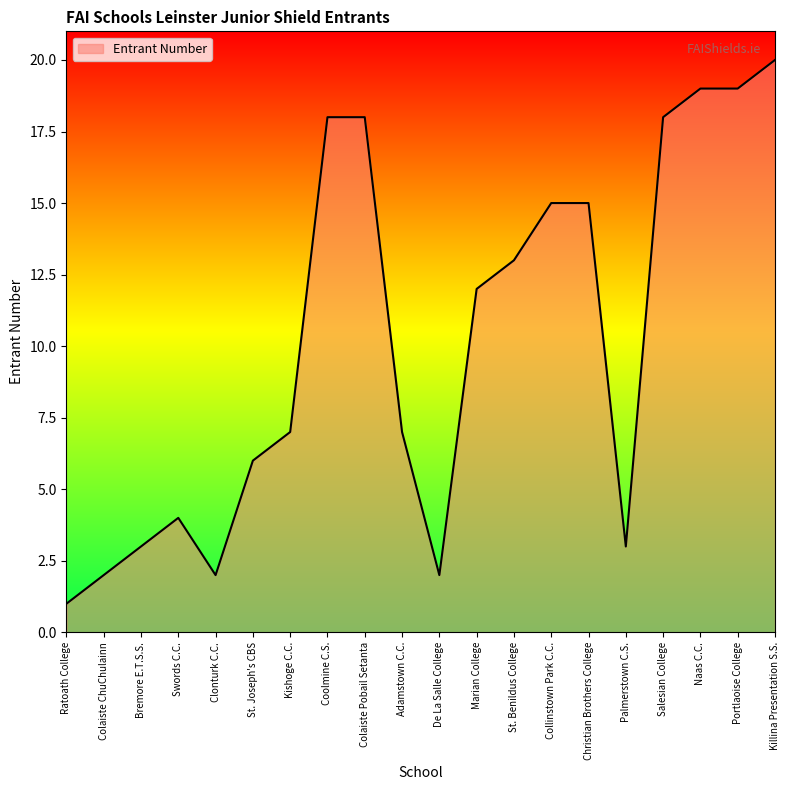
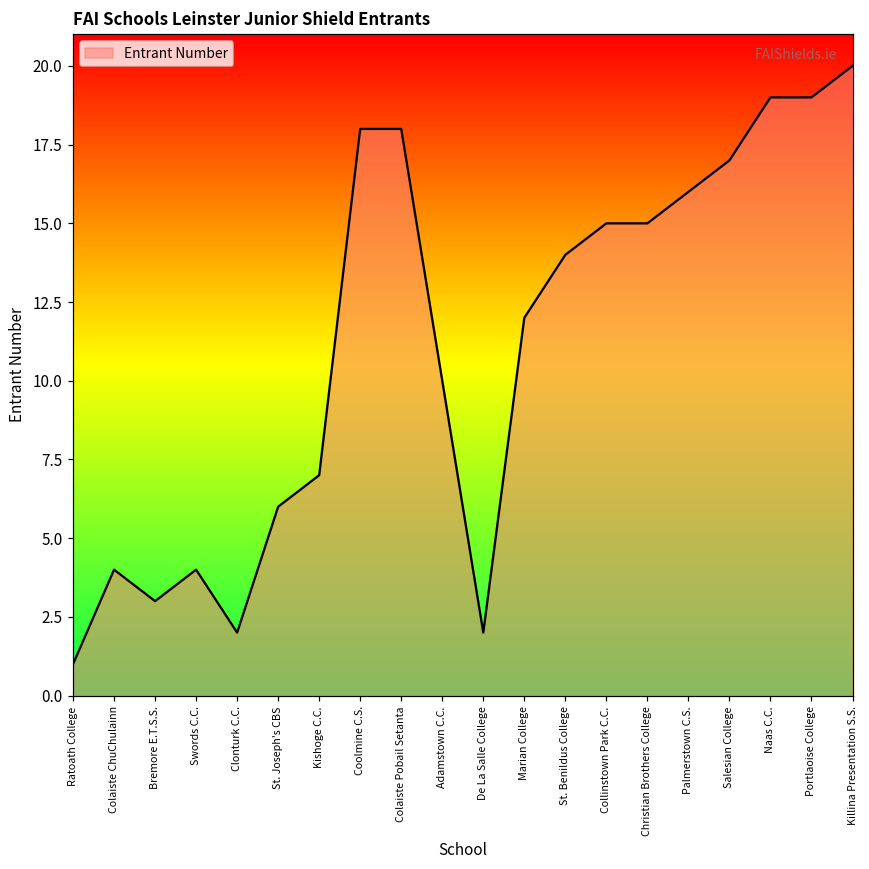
Colaiste ChuChulainn: 2 -> 4
Adamstown C.C.: 7 -> 10
St. Benildus College: 13 -> 14
Palmerstown C.S.: 3 -> 16
Salesian College: 18 -> 17
